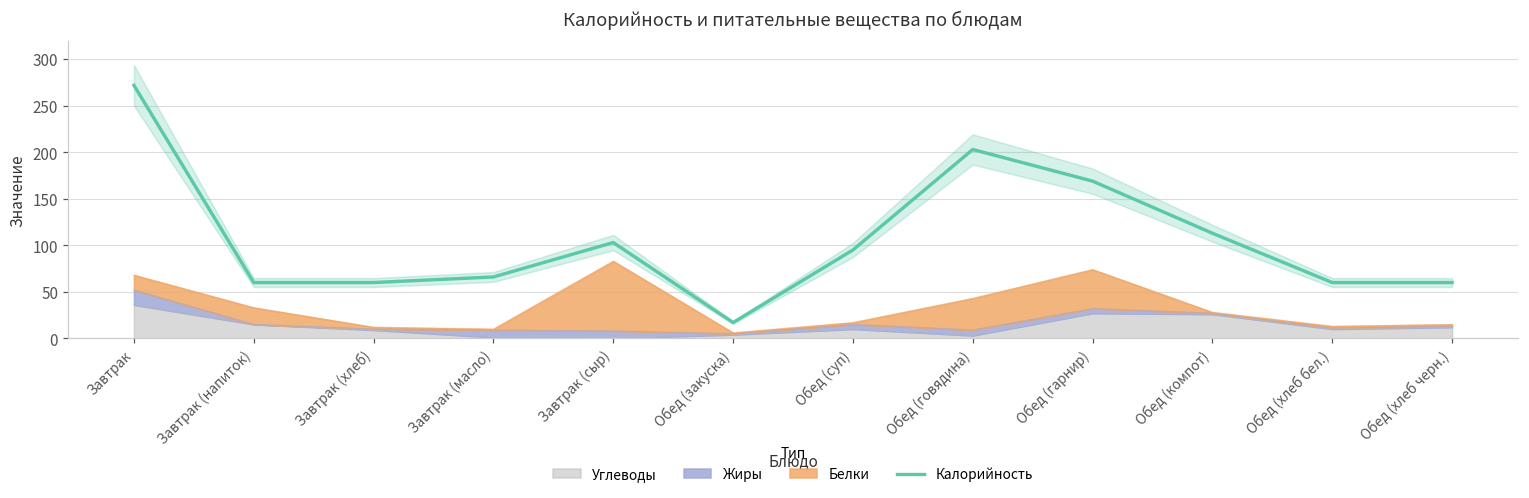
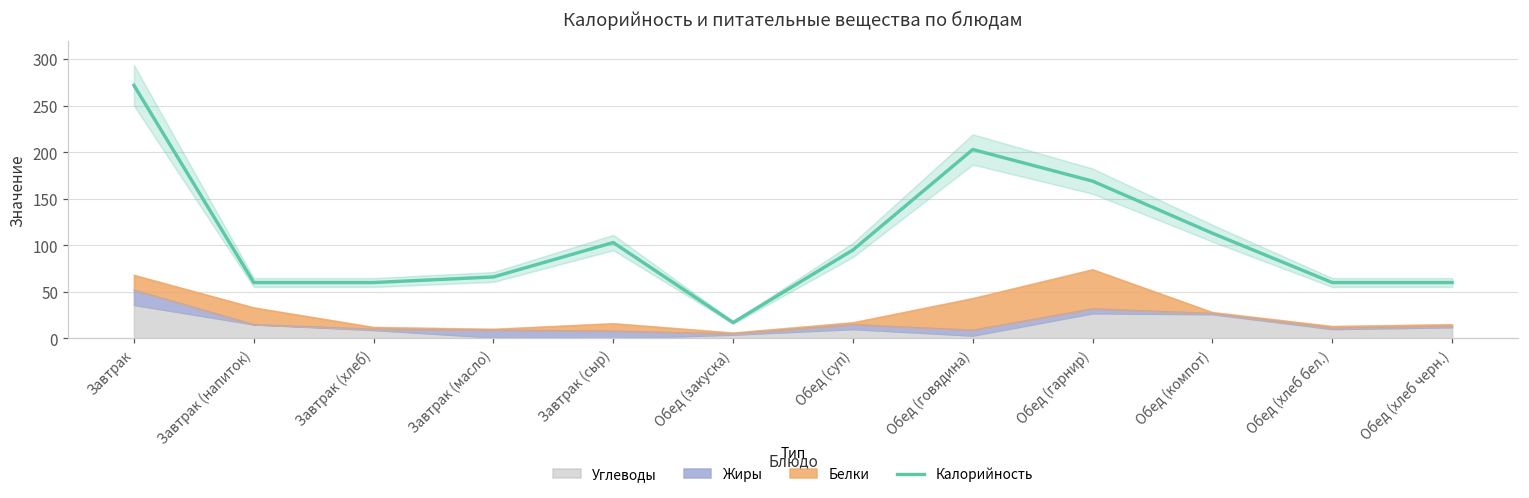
Белки, Завтрак (сыр): 80 -> 10
